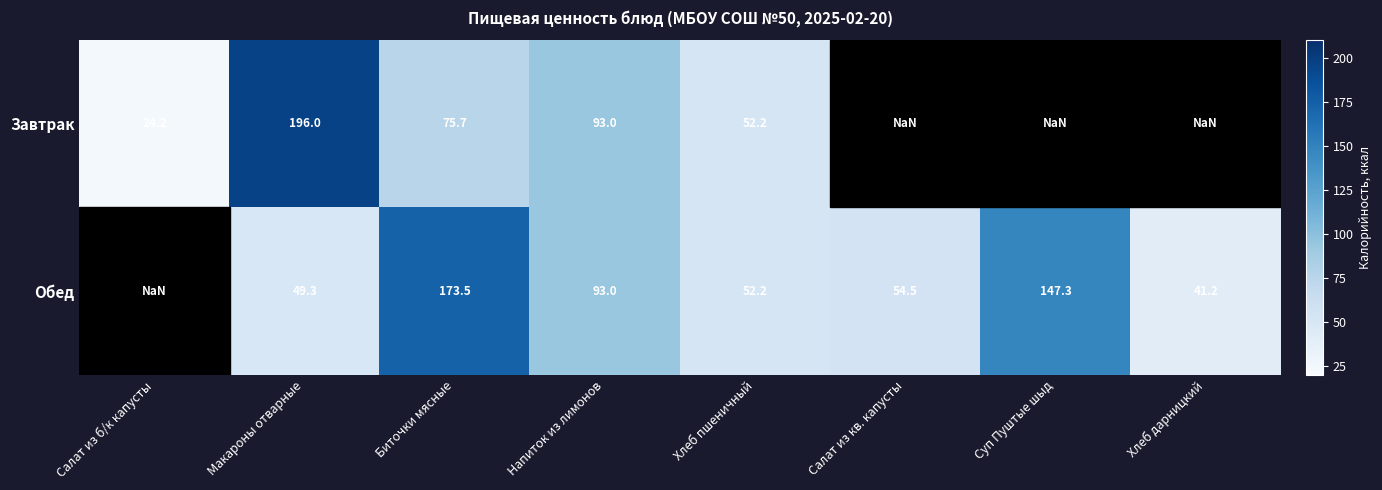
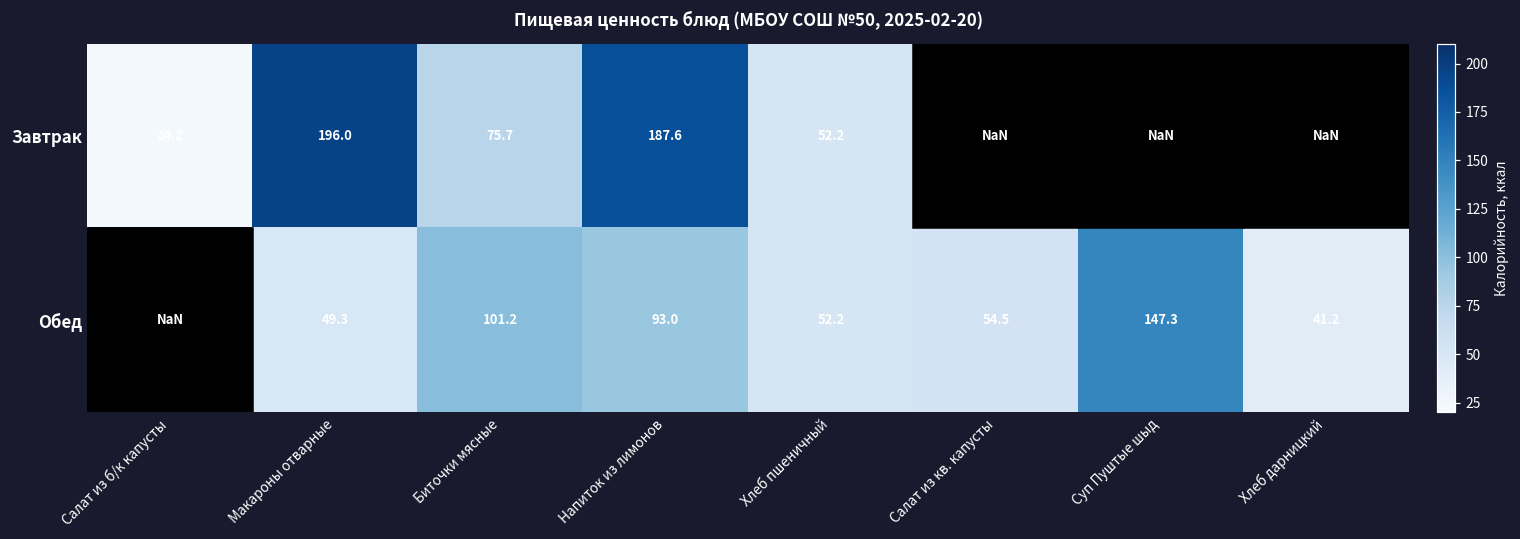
Завтрак, Напиток из лимонов: 93.0 -> 187.6
Обед, Биточки мясные: 173.5 -> 101.2
